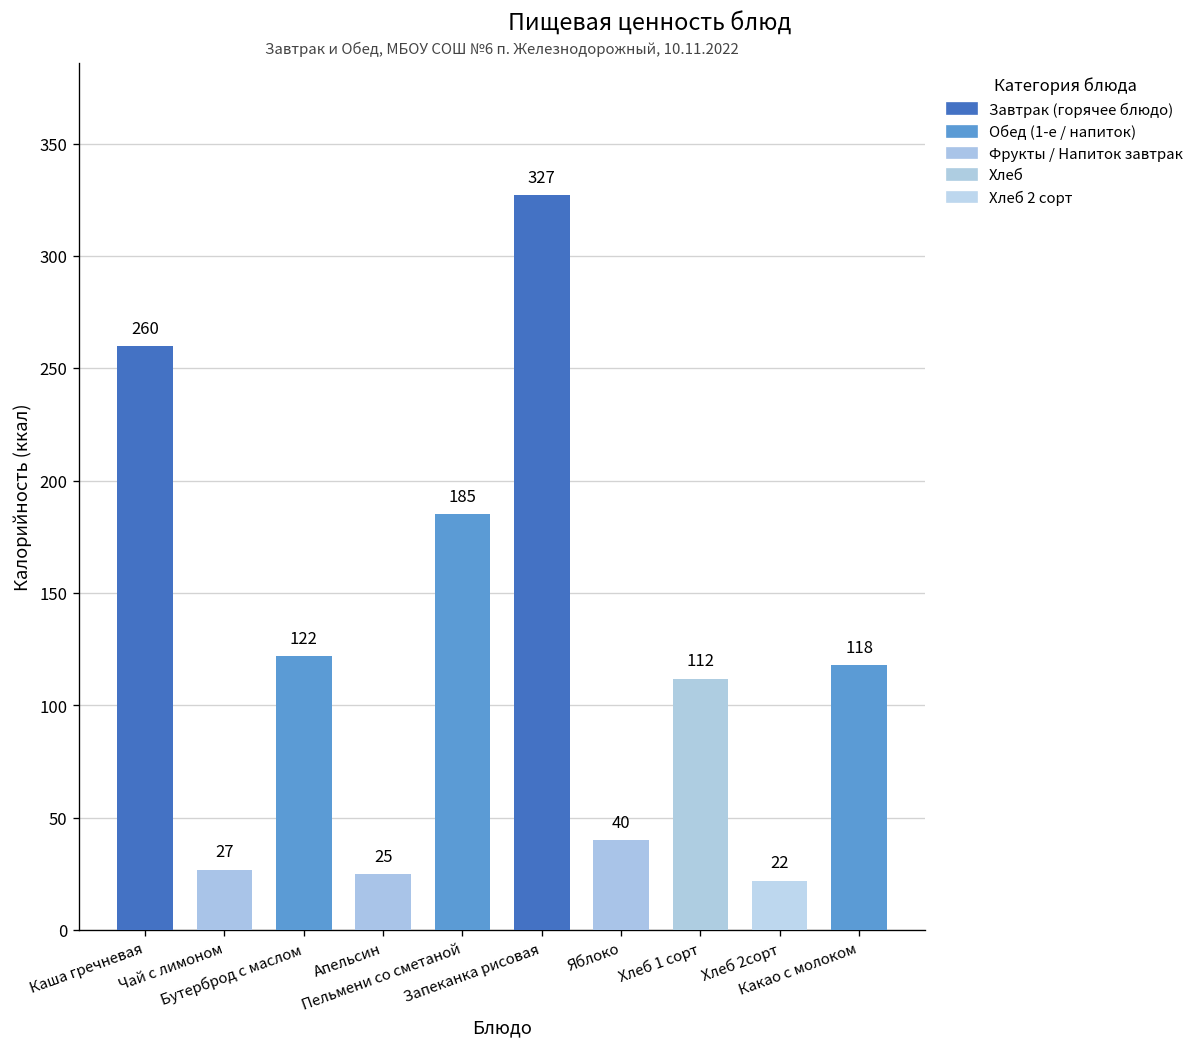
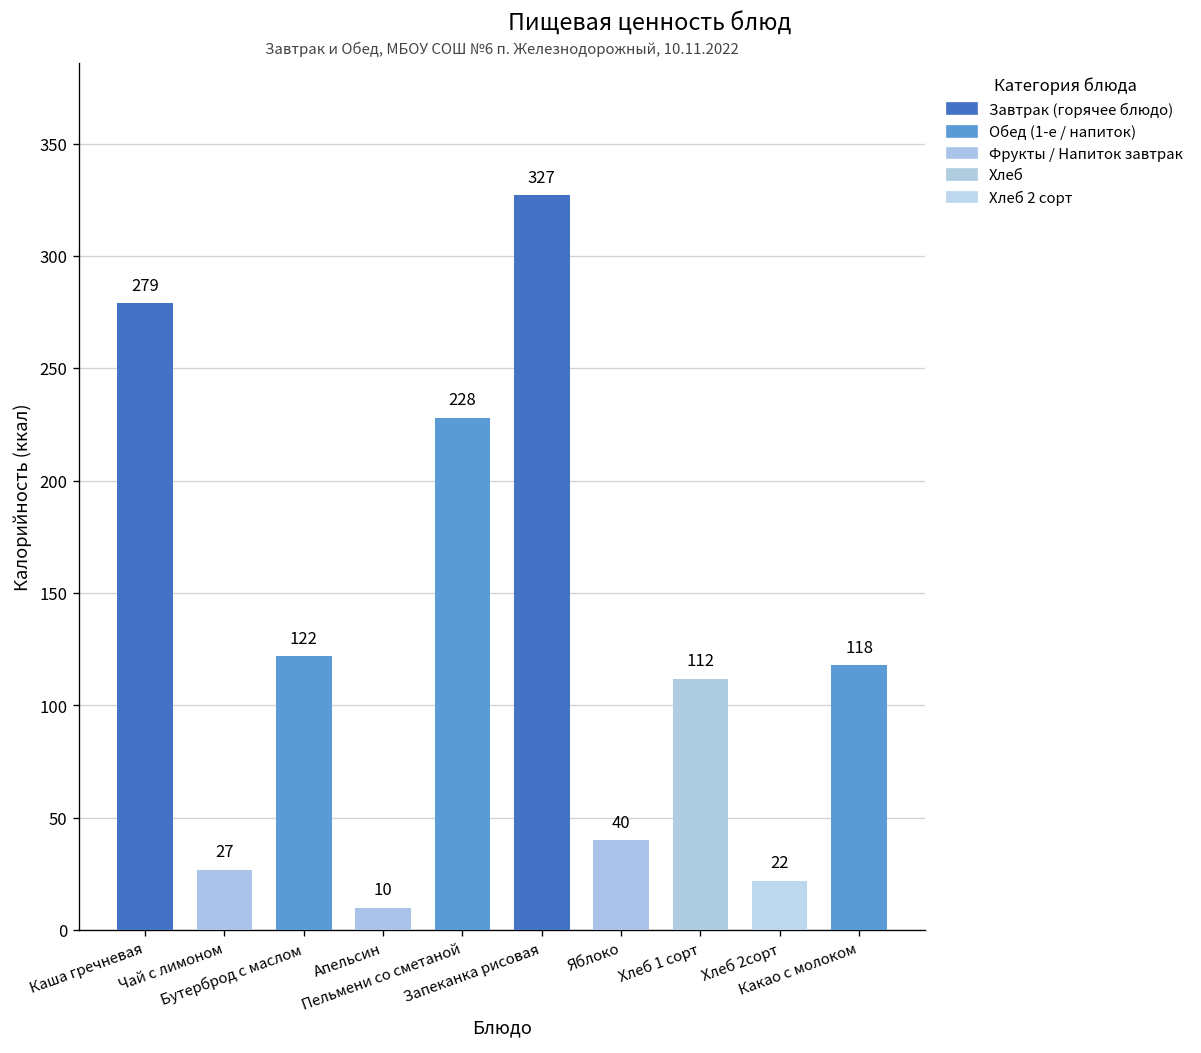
Каша гречневая: 260 -> 279
Апельсин: 25 -> 10
Пельмени со сметаной: 185 -> 228
